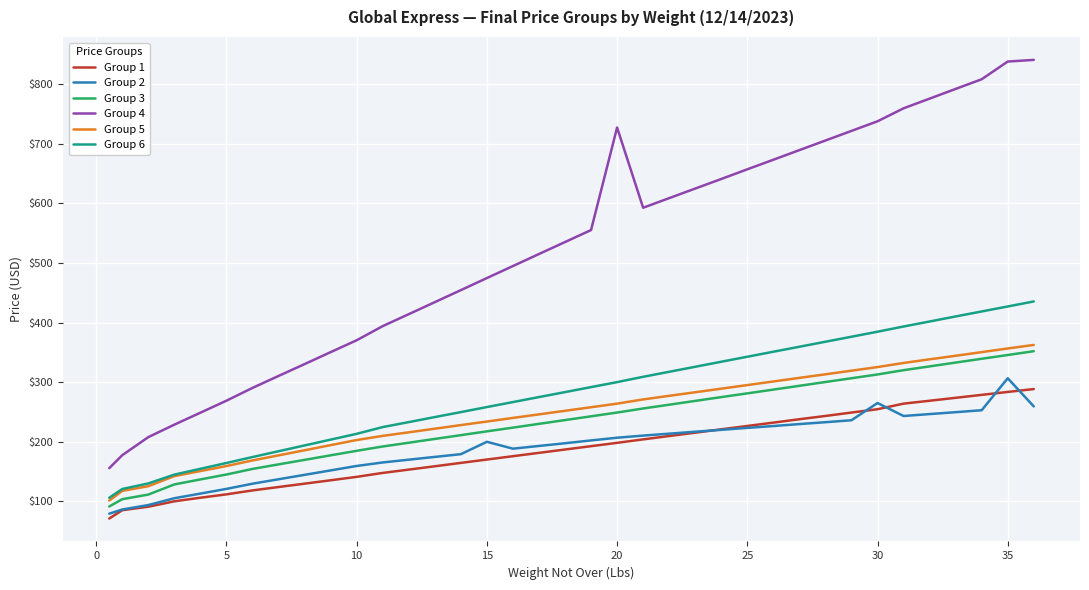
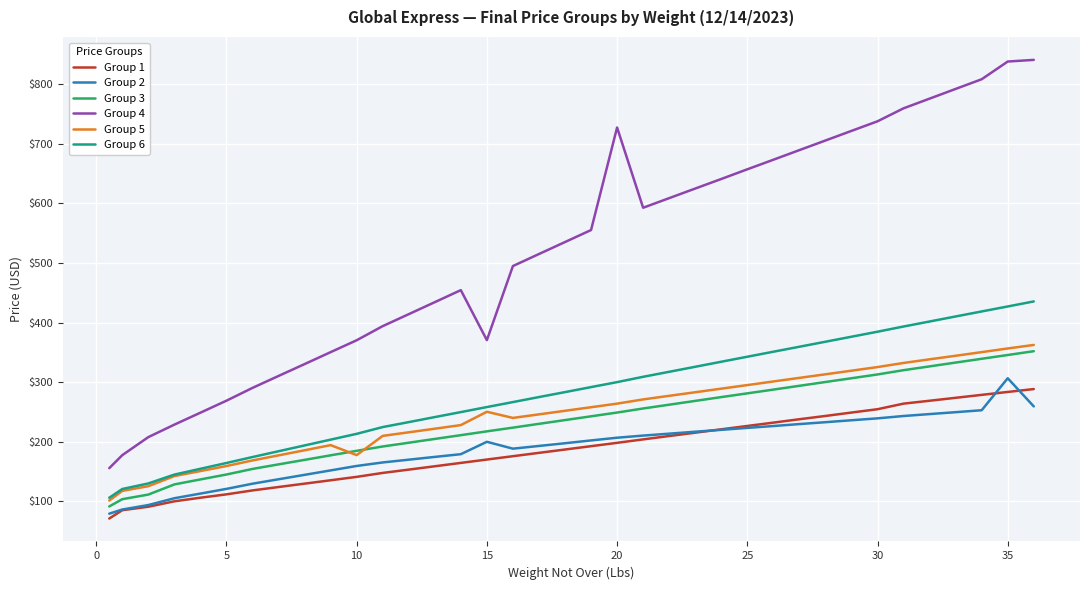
Group 5, 10: $200 -> $180
Group 4, 15: $470 -> $370
Group 5, 15: $230 -> $250
Group 2, 30: $270 -> $240
